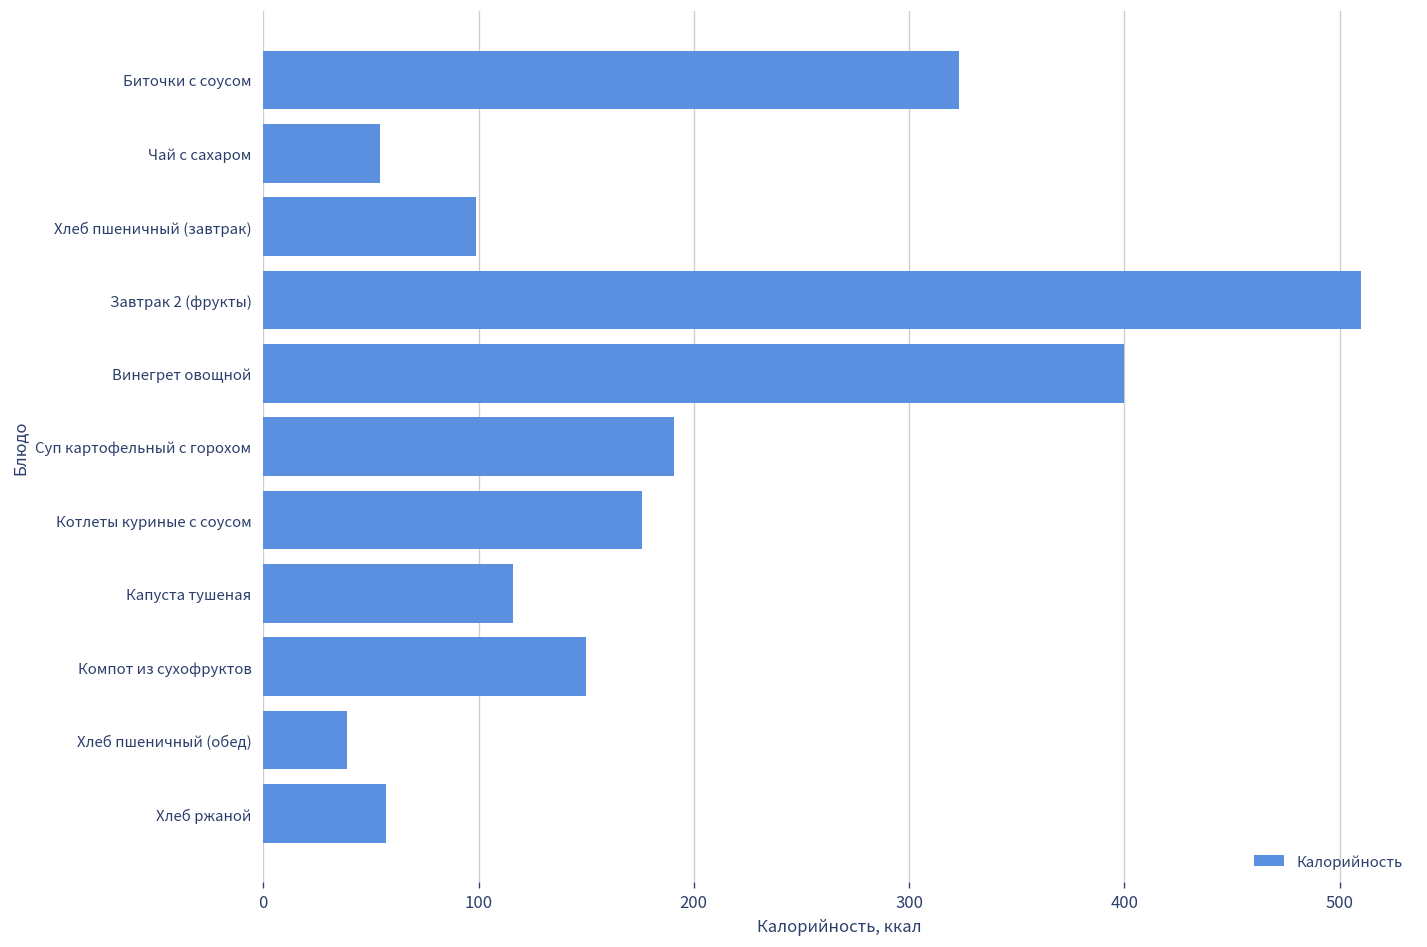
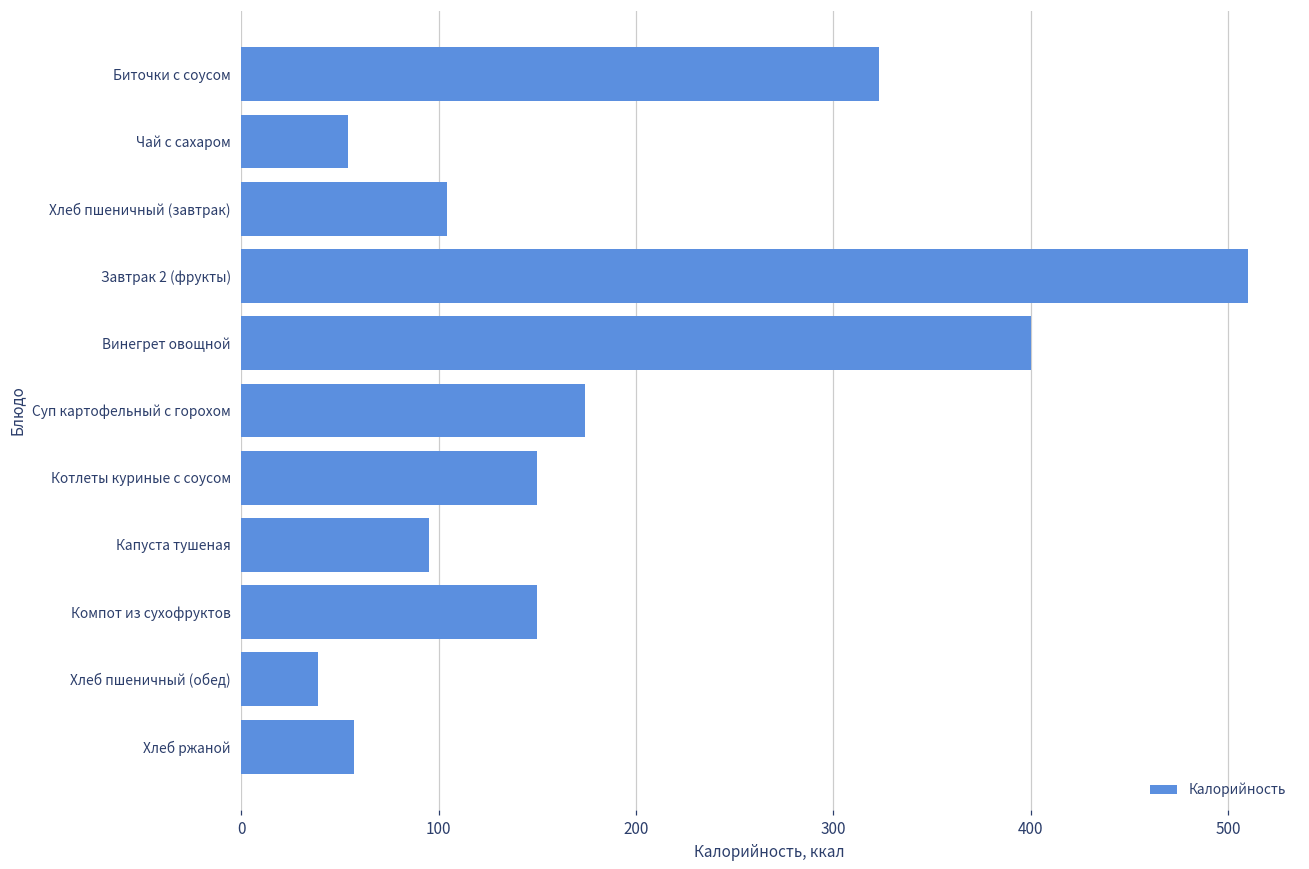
Хлеб пшеничный (завтрак): 99 -> 104
Суп картофельный с горохом: 191 -> 174
Котлеты куриные с соусом: 176 -> 150
Капуста тушеная: 116 -> 95
